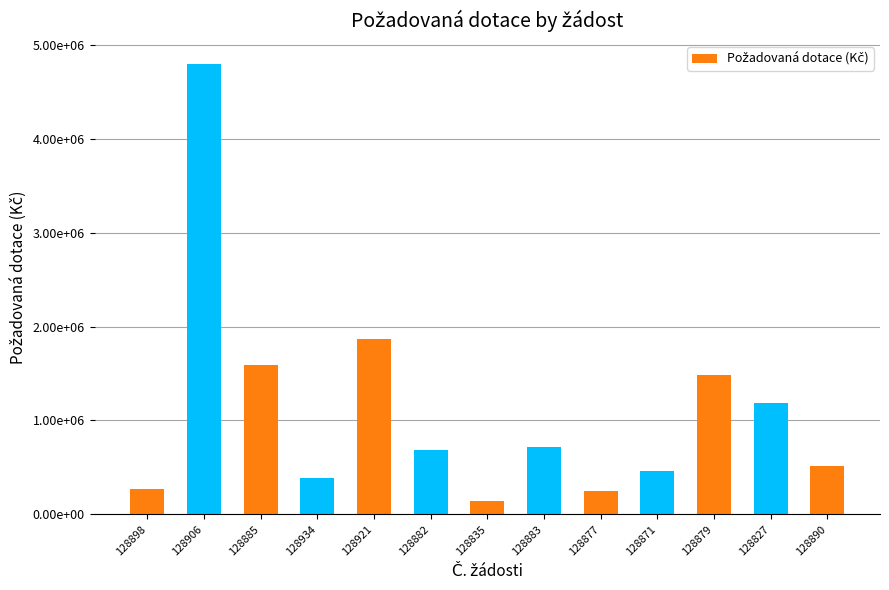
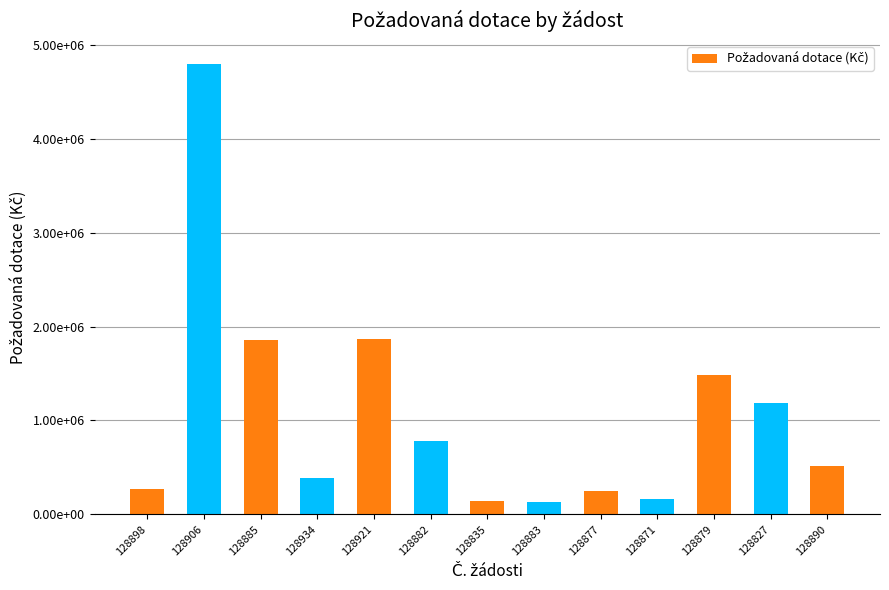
128885: 1600000 -> 1900000
128882: 700000 -> 800000
128883: 700000 -> 100000
128871: 500000 -> 200000
